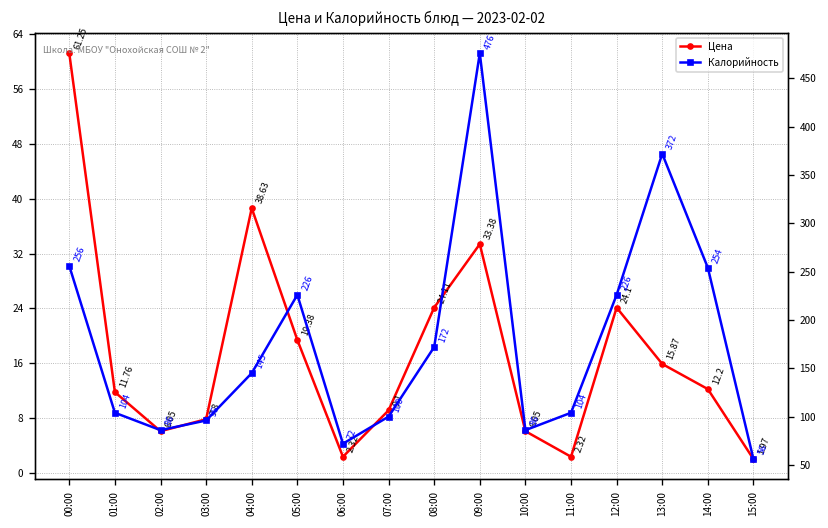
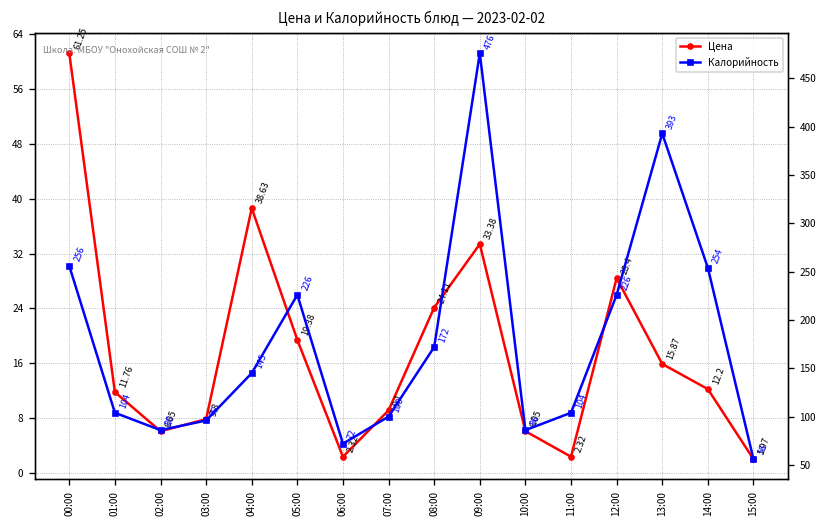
Цена, 12:00: 24.1 -> 28.4
Калорийность, 13:00: 372 -> 393
